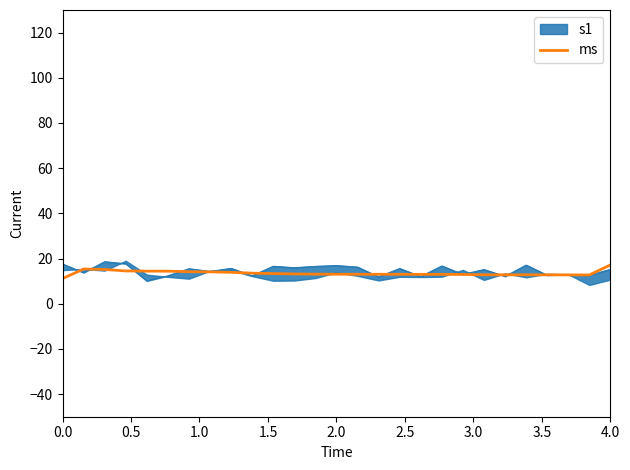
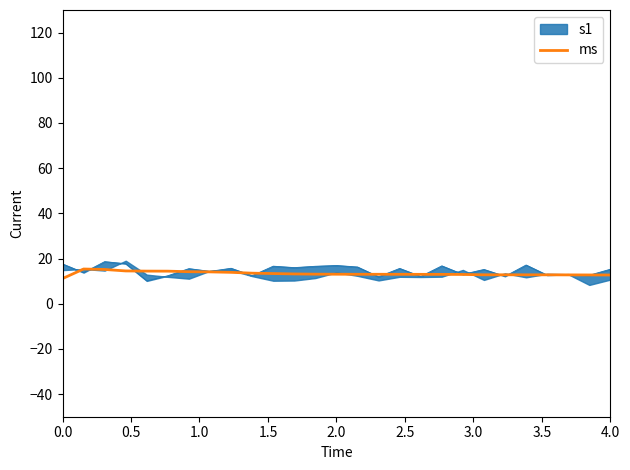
ms, 4.0: 17 -> 13
